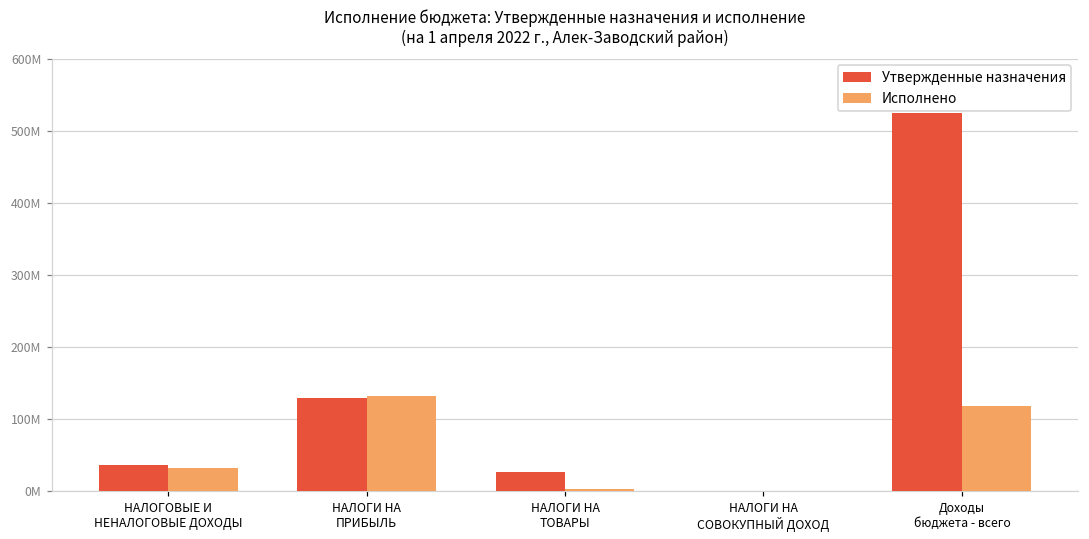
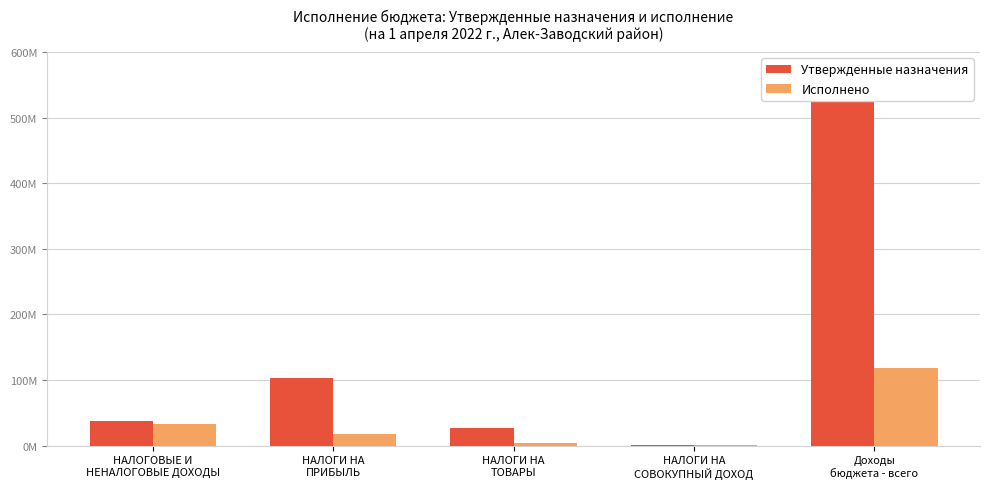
Утвержденные назначения, НАЛОГИ НА ПРИБЫЛЬ: 130000000 -> 100000000
Исполнено, НАЛОГИ НА ПРИБЫЛЬ: 130000000 -> 20000000
